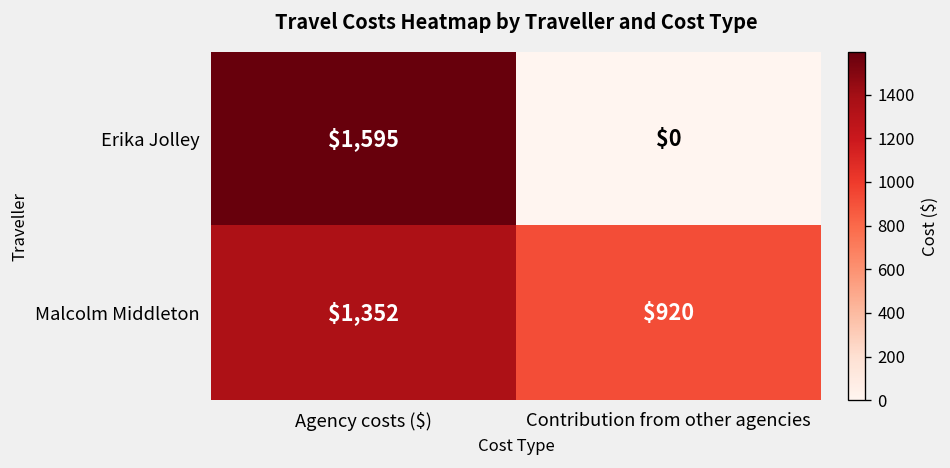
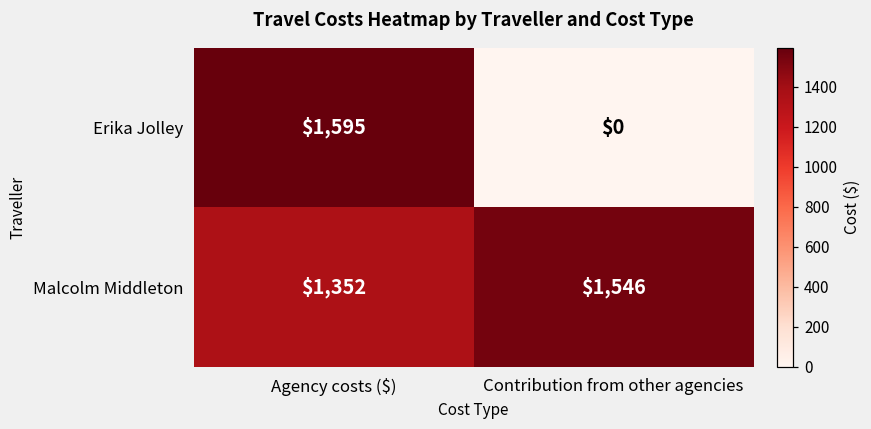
Malcolm Middleton, Contribution from other agencies: $920 -> $1,546
